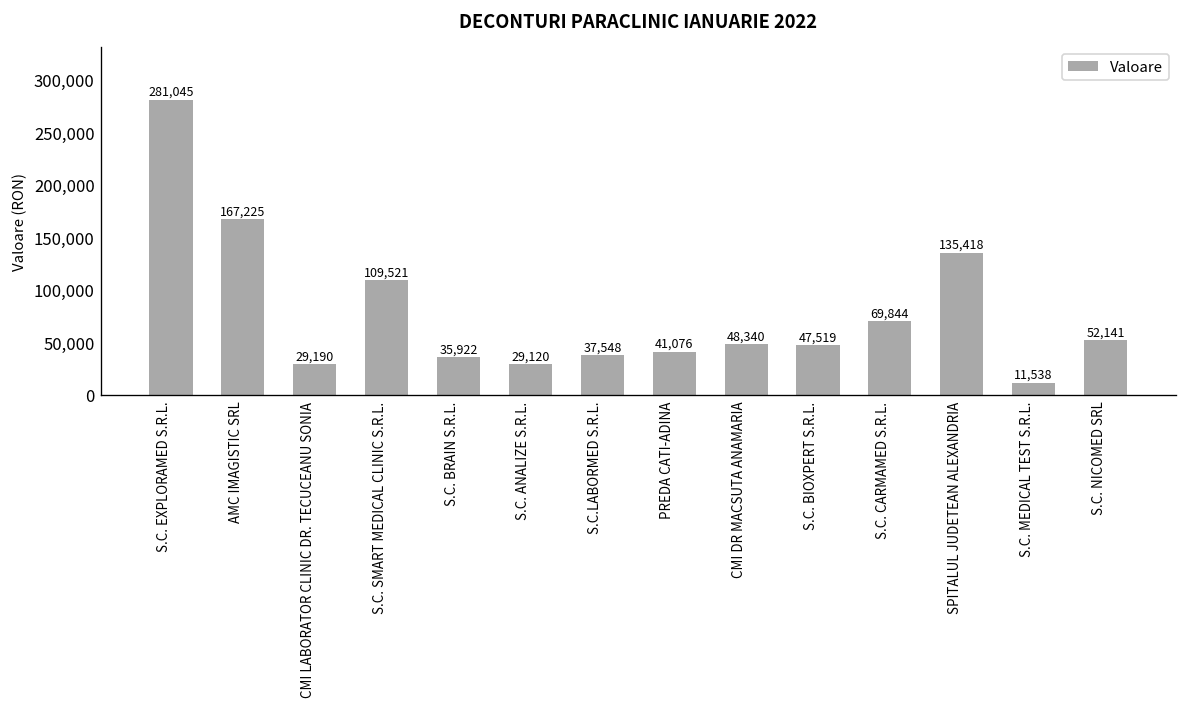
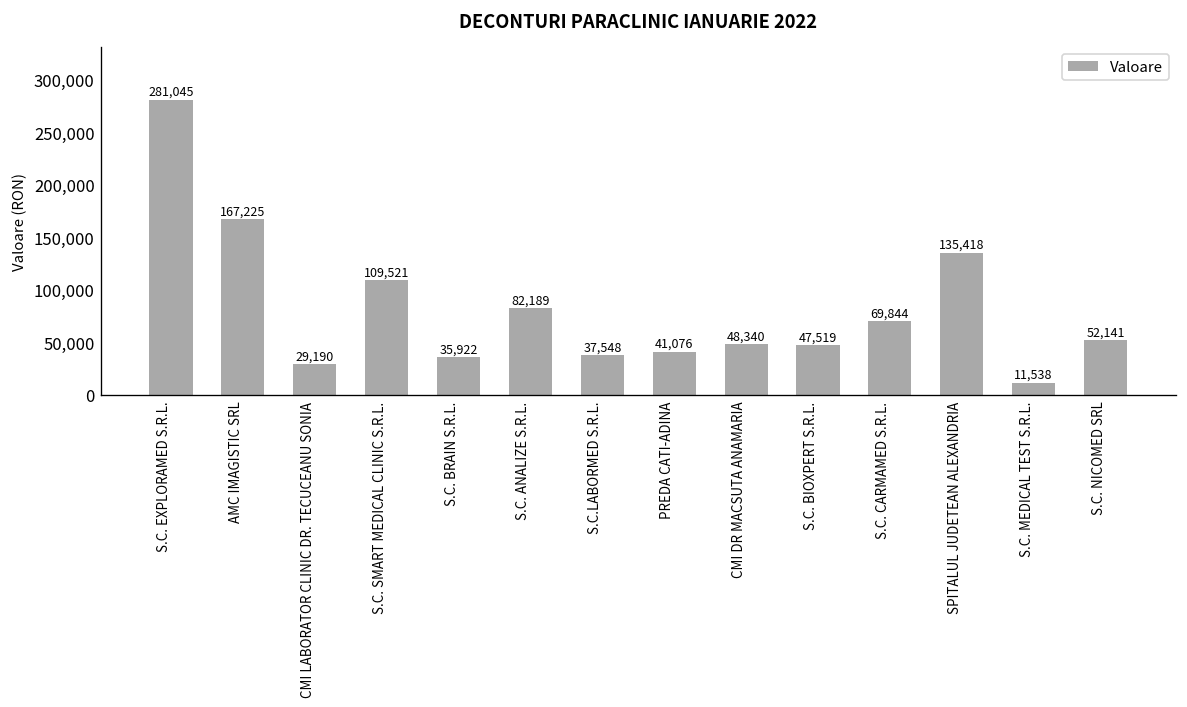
S.C. ANALIZE S.R.L.: 29,120 -> 82,189
